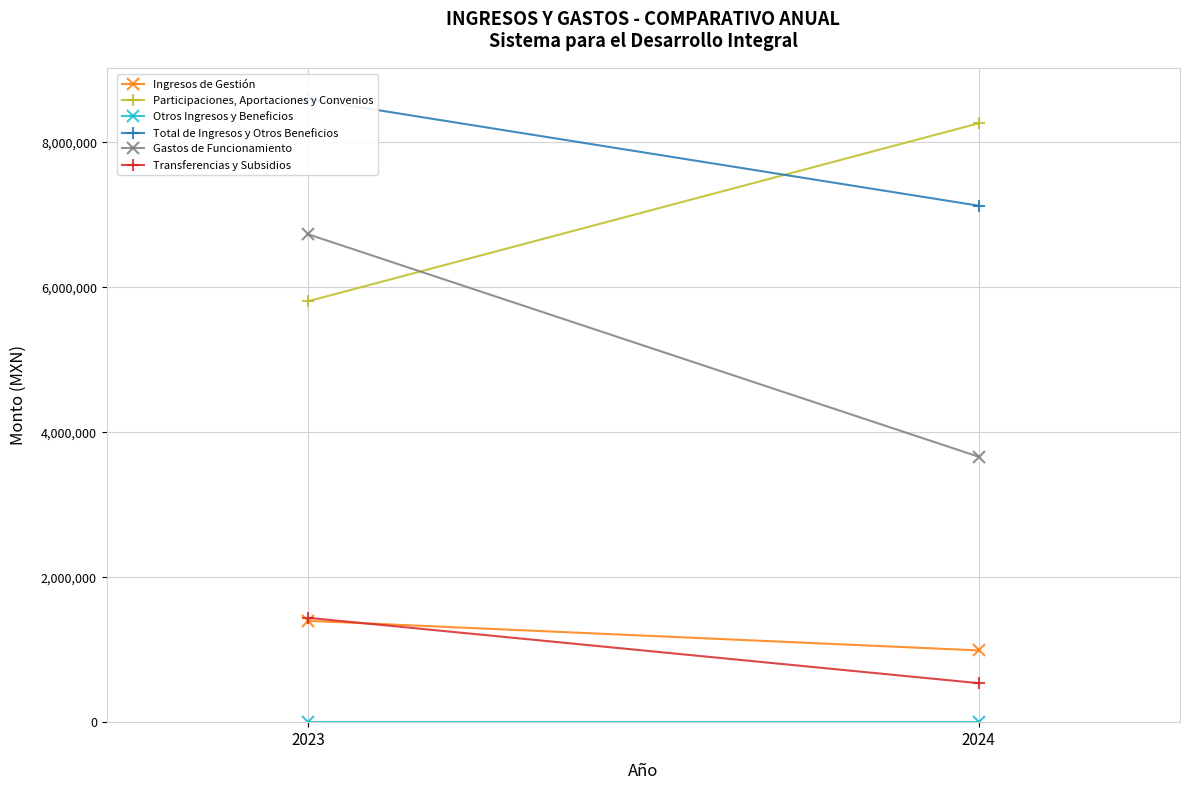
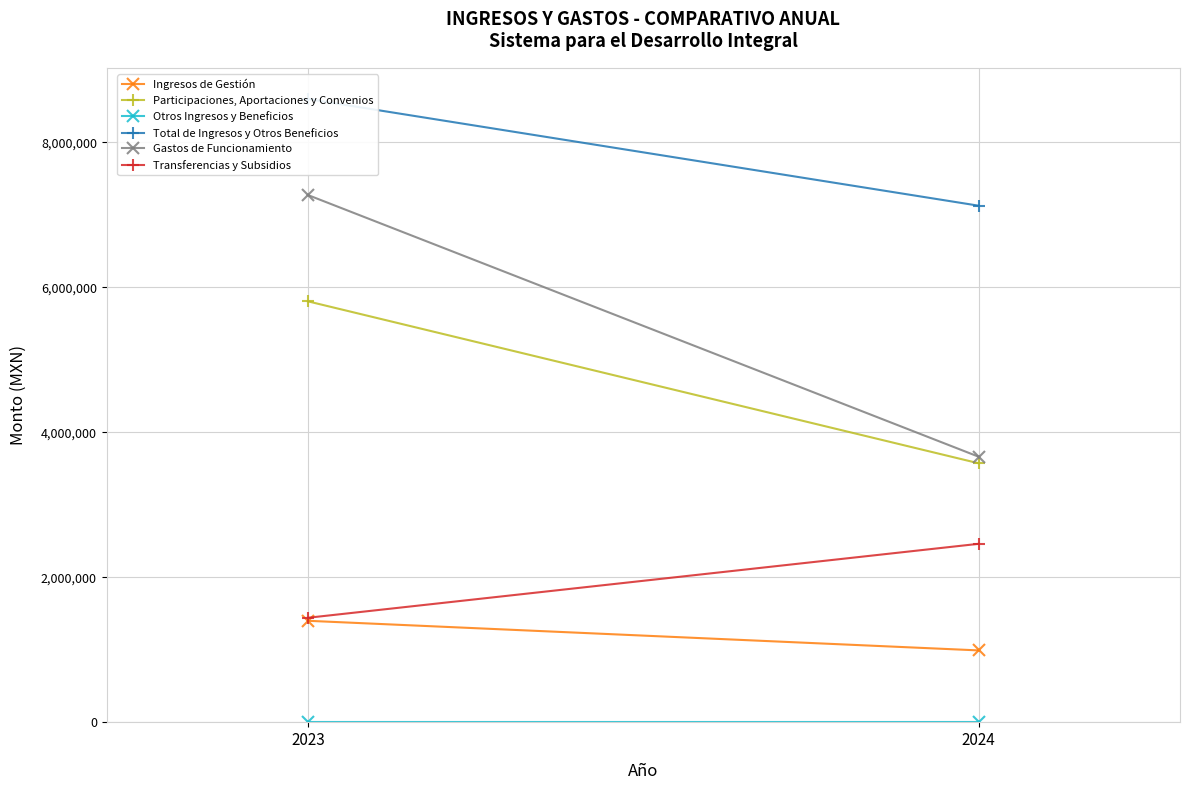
Gastos de Funcionamiento, 2023: 6,700,000 -> 7,300,000
Participaciones, Aportaciones y Convenios, 2024: 8,300,000 -> 3,600,000
Transferencias y Subsidios, 2024: 500,000 -> 2,500,000
